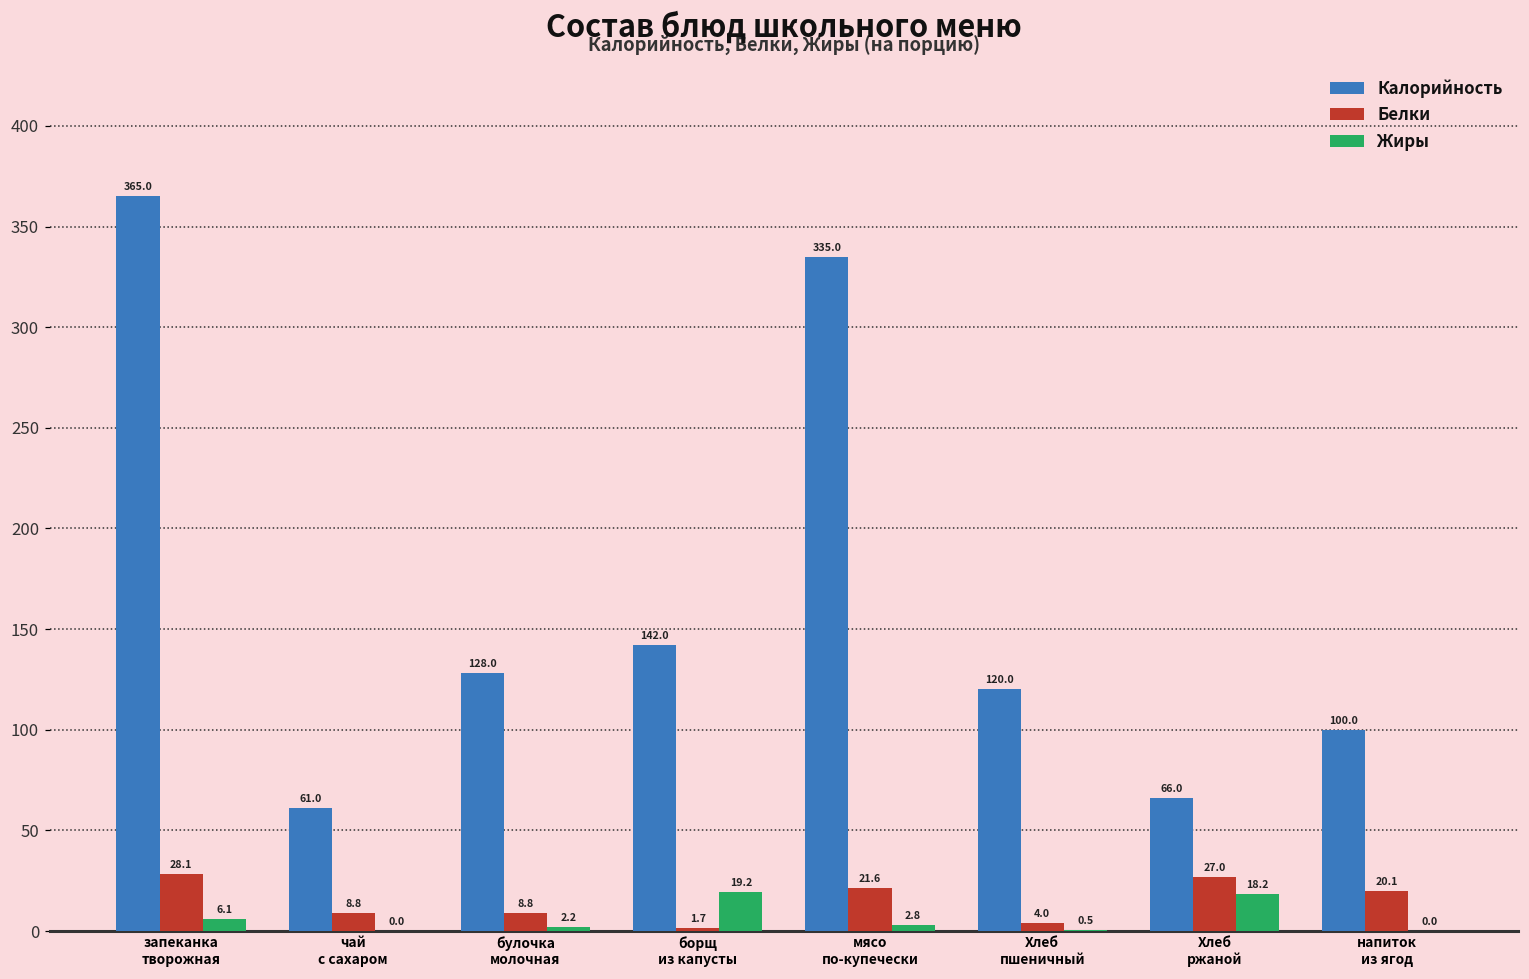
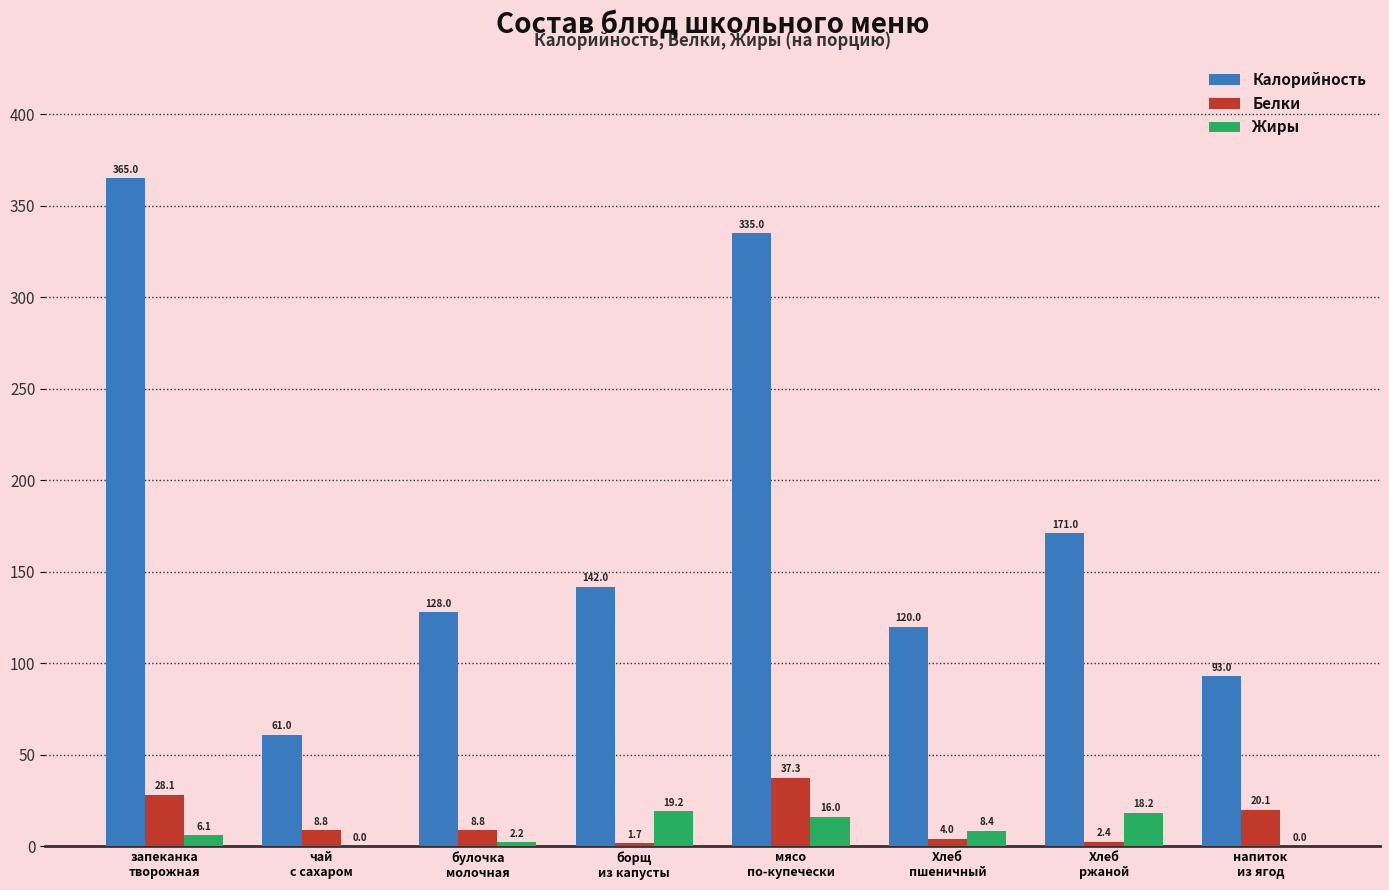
Белки, мясо по-купечески: 21.6 -> 37.3
Жиры, мясо по-купечески: 2.8 -> 16.0
Жиры, Хлеб пшеничный: 0.5 -> 8.4
Калорийность, Хлеб ржаной: 66.0 -> 171.0
Белки, Хлеб ржаной: 27.0 -> 2.4
Калорийность, напиток из ягод: 100.0 -> 93.0
